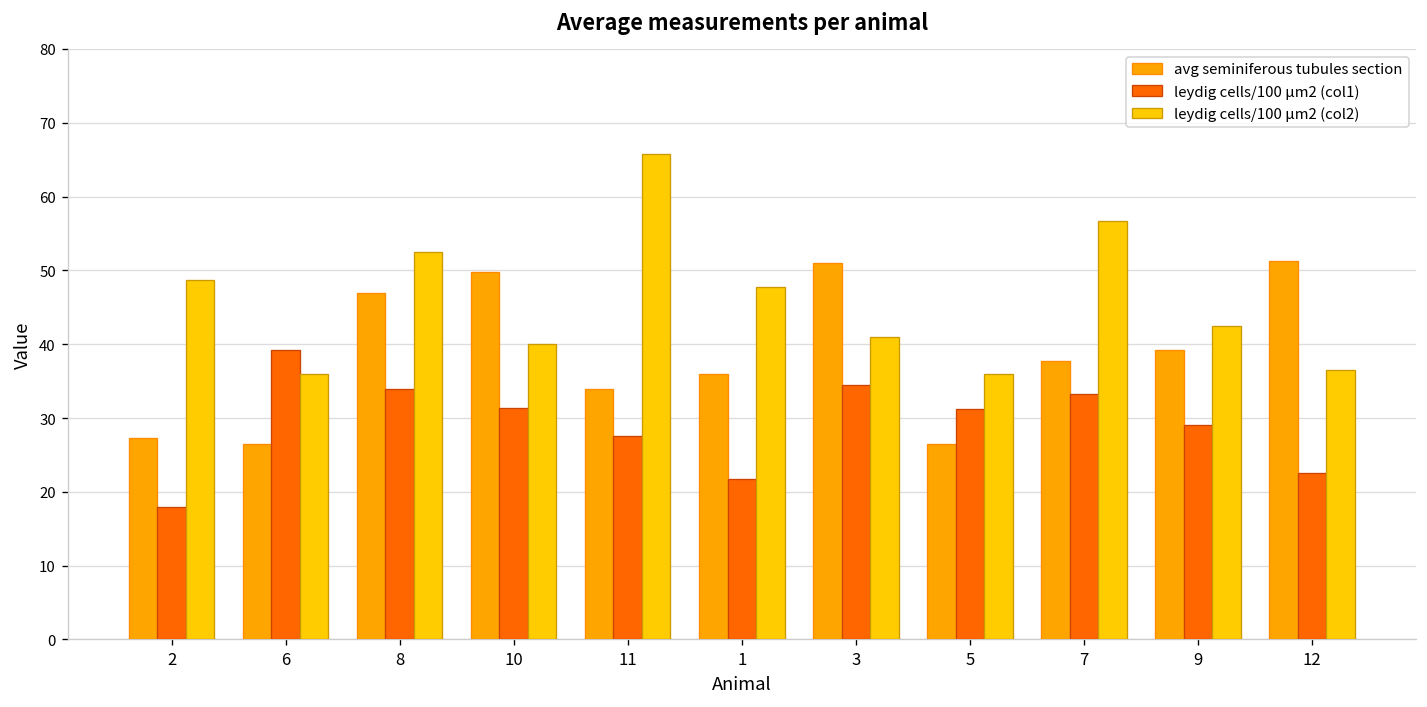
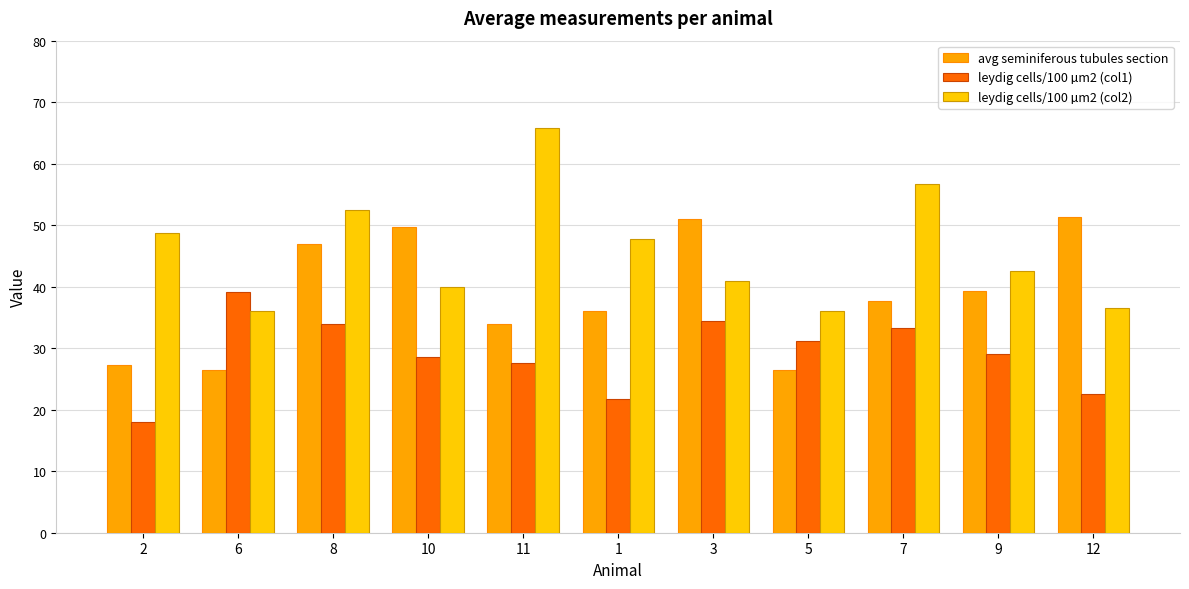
leydig cells/100 µm2 (col1), 10: 31 -> 29
